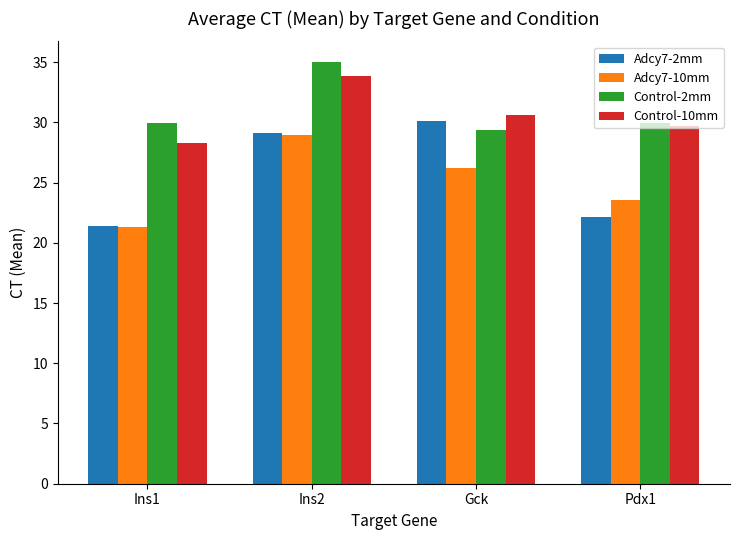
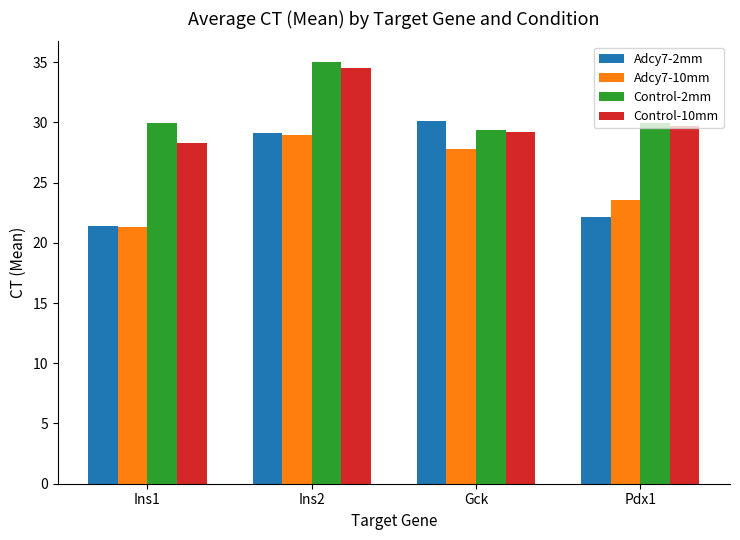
Control-10mm, Ins2: 33.9 -> 34.5
Adcy7-10mm, Gck: 26.2 -> 27.8
Control-10mm, Gck: 30.6 -> 29.2
